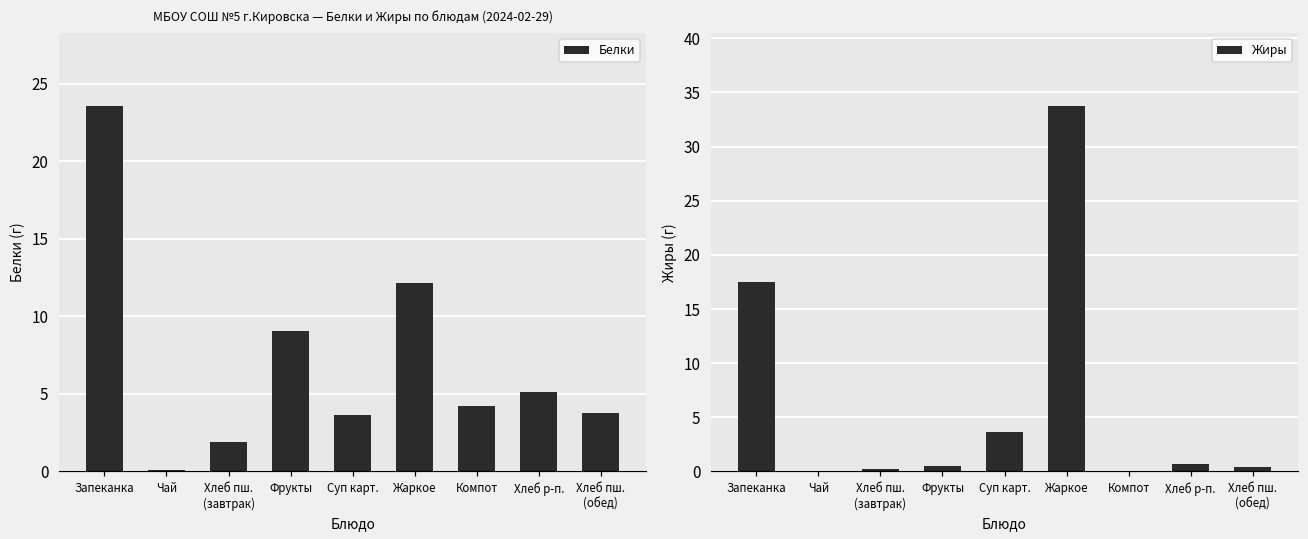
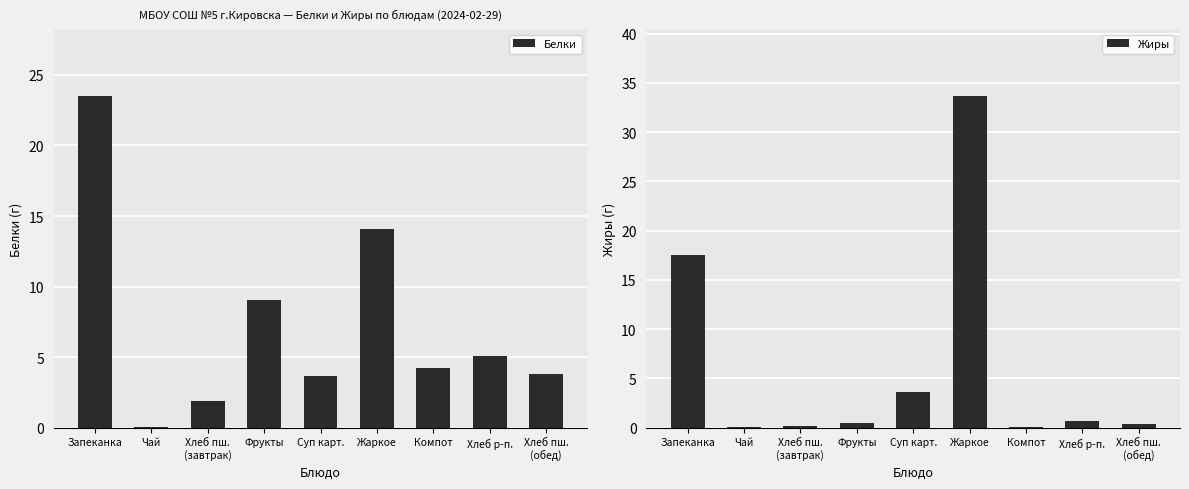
МБОУ СОШ №5 г.Кировска — Белки и Жиры по блюдам (2024-02-29), Жаркое: 12.1 -> 14.1
